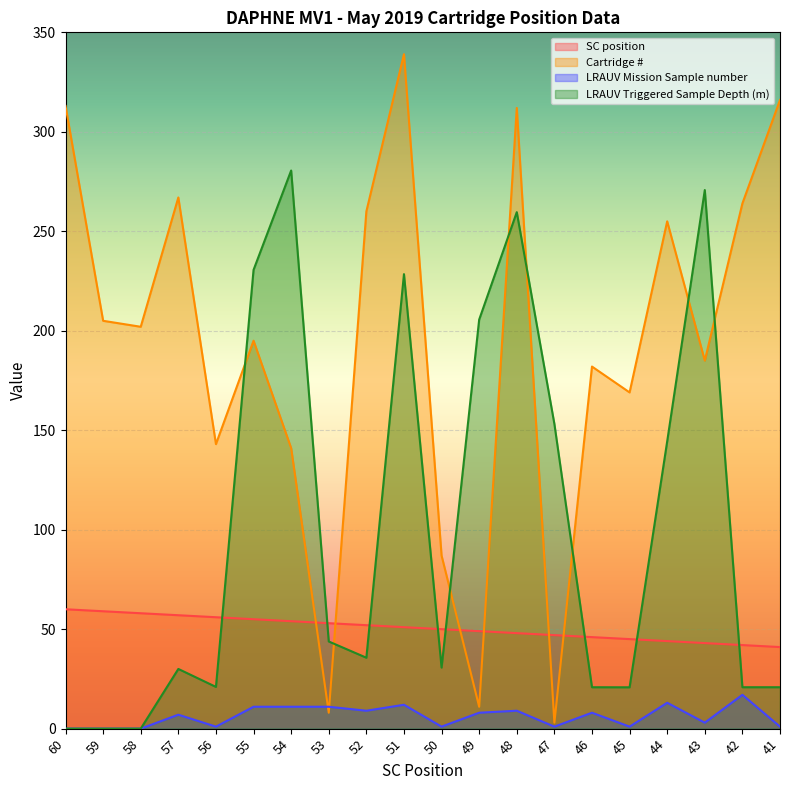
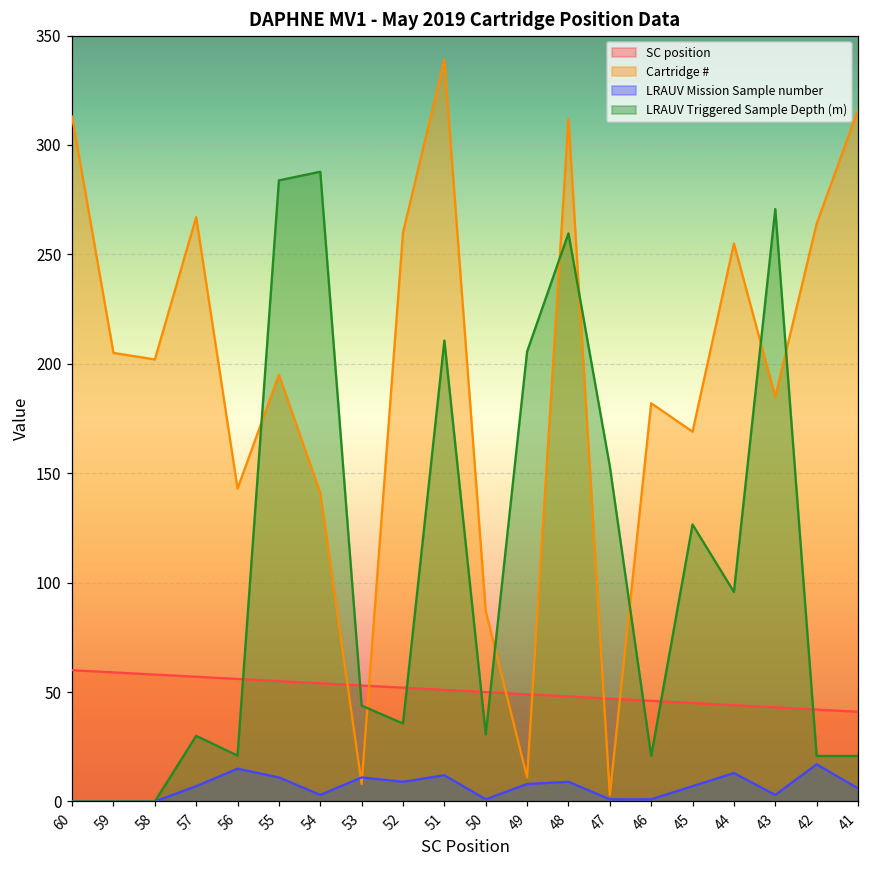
LRAUV Mission Sample number, 56: 1 -> 15
LRAUV Triggered Sample Depth (m), 55: 231 -> 284
LRAUV Mission Sample number, 54: 11 -> 3
LRAUV Triggered Sample Depth (m), 54: 281 -> 288
LRAUV Triggered Sample Depth (m), 51: 228 -> 211
LRAUV Mission Sample number, 46: 8 -> 1
LRAUV Mission Sample number, 45: 1 -> 7
LRAUV Triggered Sample Depth (m), 45: 21 -> 127
LRAUV Triggered Sample Depth (m), 44: 144 -> 96
LRAUV Mission Sample number, 41: 1 -> 6
